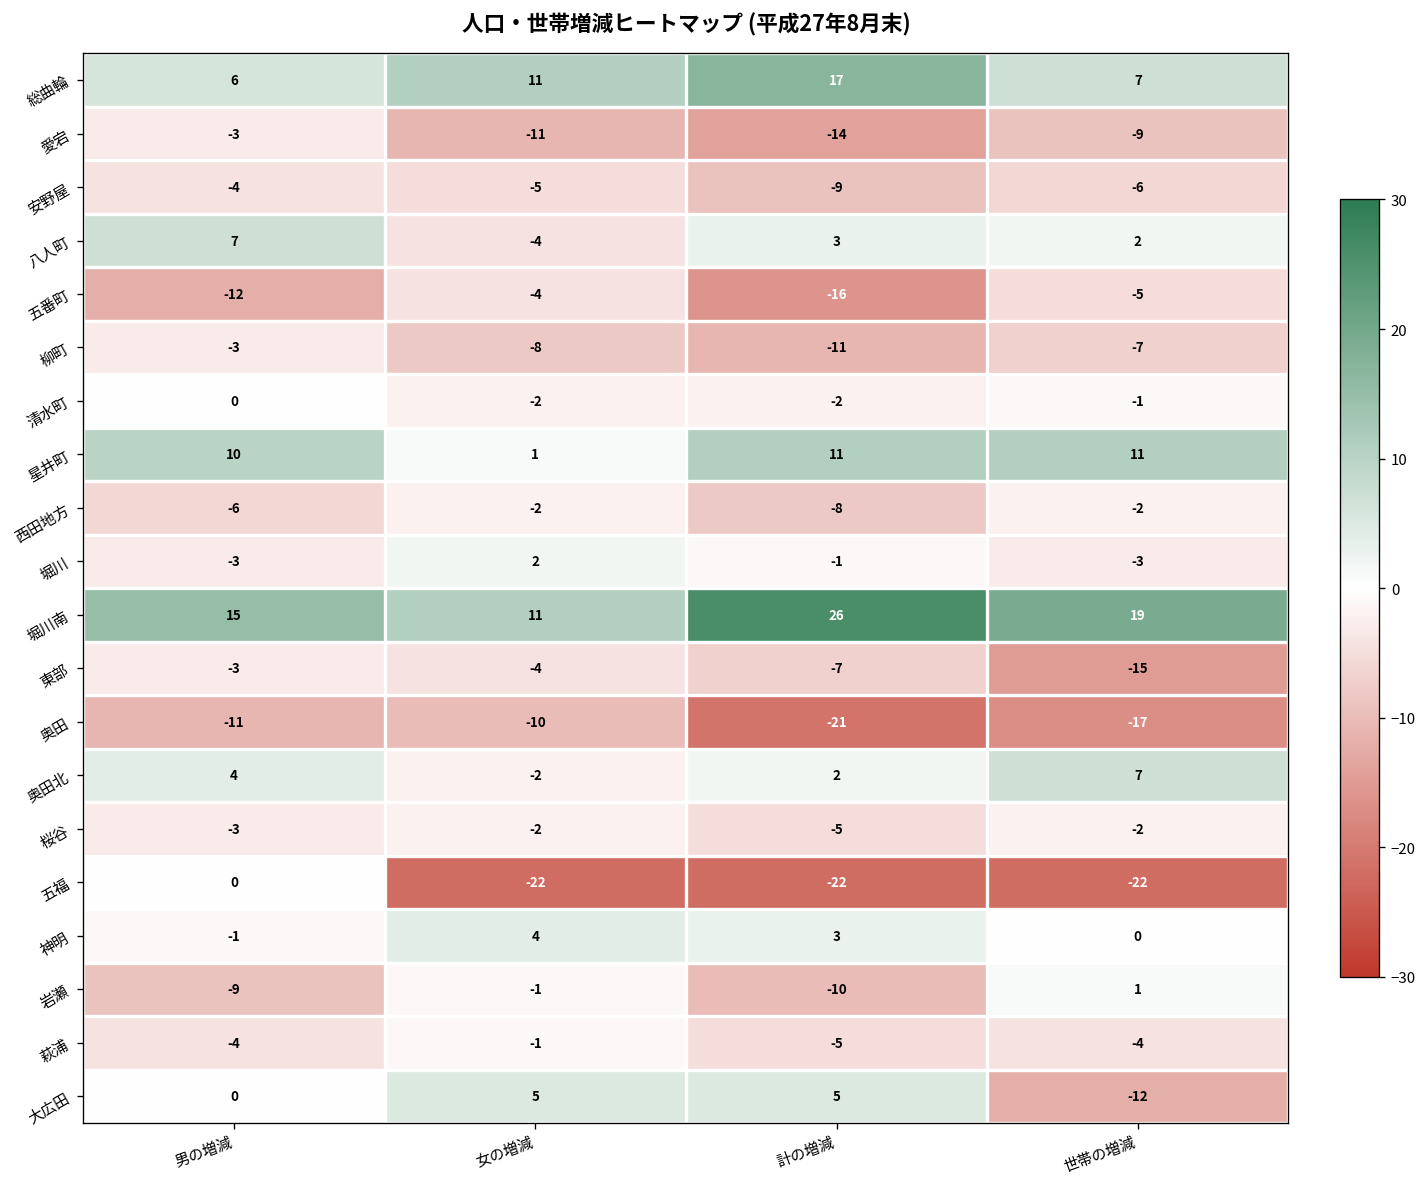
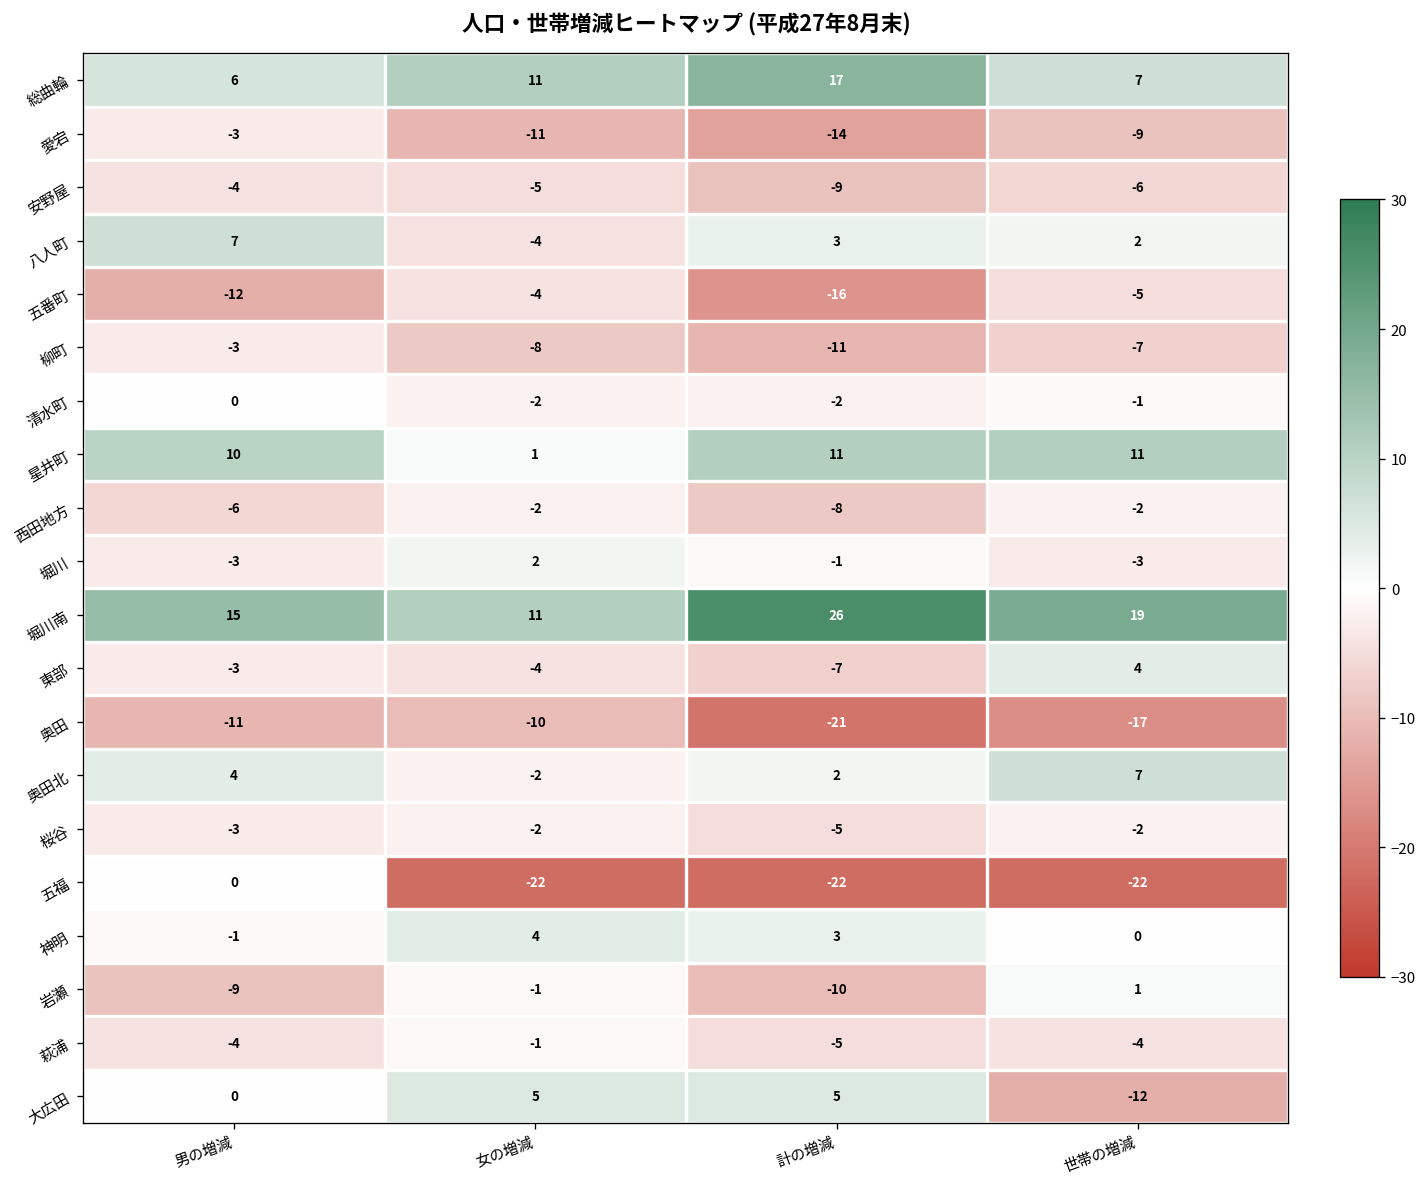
東部, 世帯の増減: -15 -> 4
